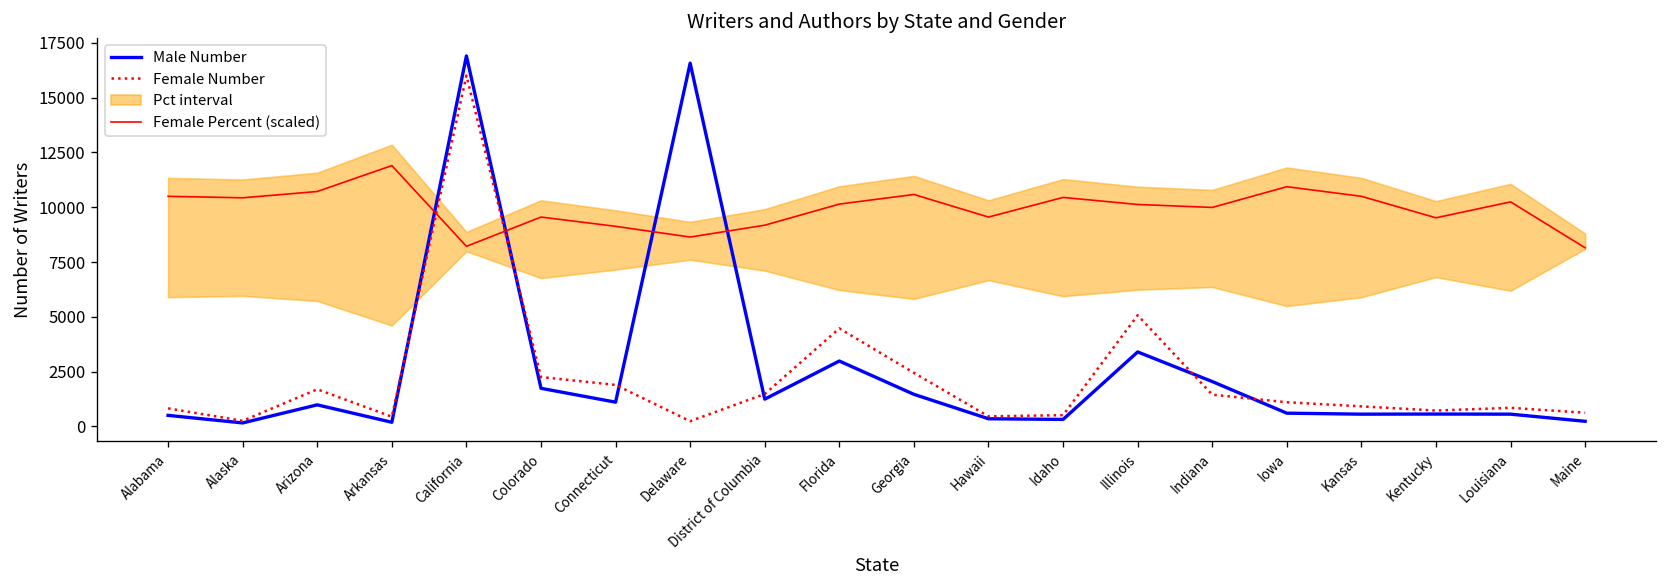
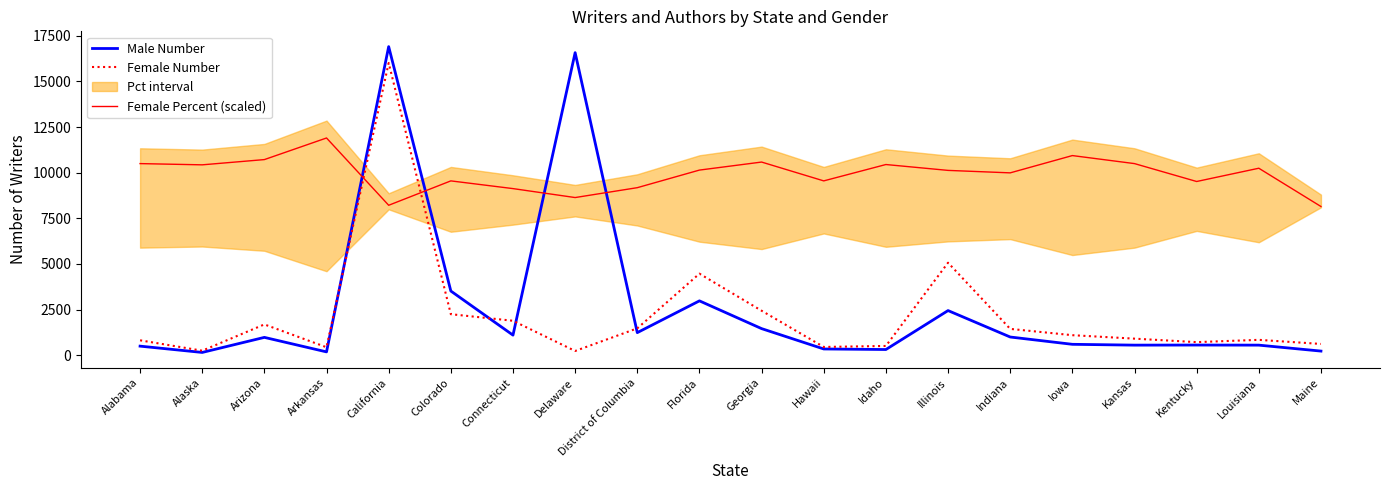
Male Number, Colorado: 1700 -> 3500
Male Number, Illinois: 3400 -> 2400
Male Number, Indiana: 2000 -> 1000
